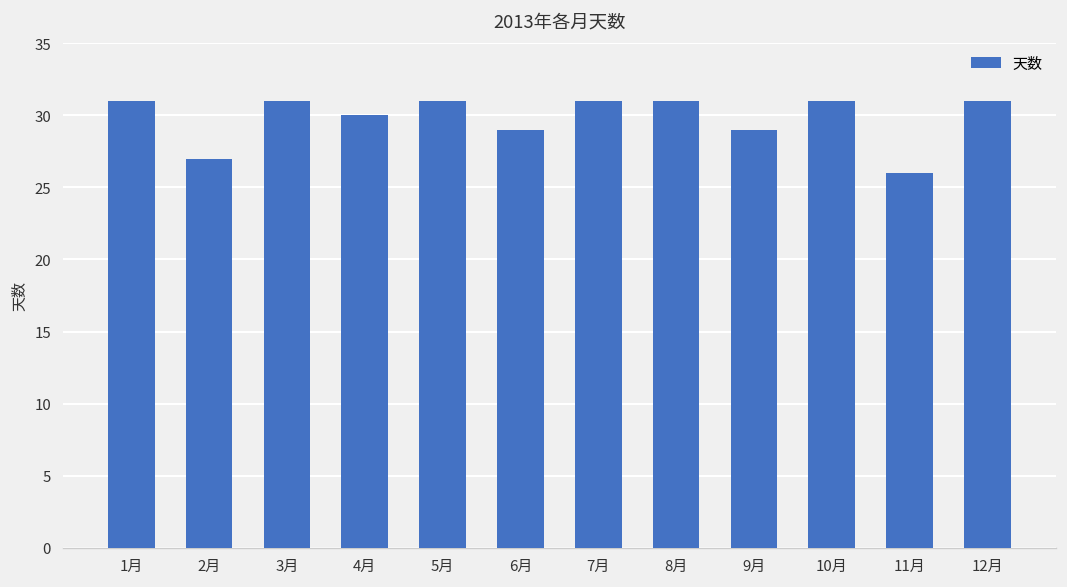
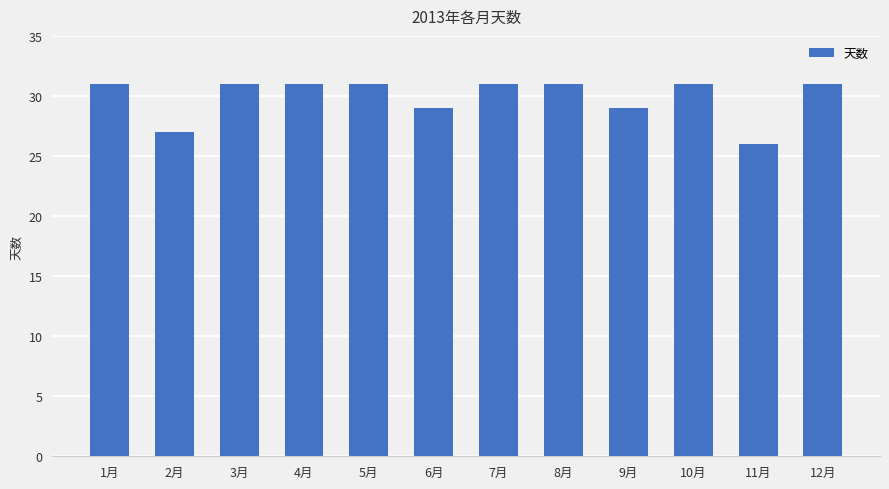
4月: 30 -> 31
